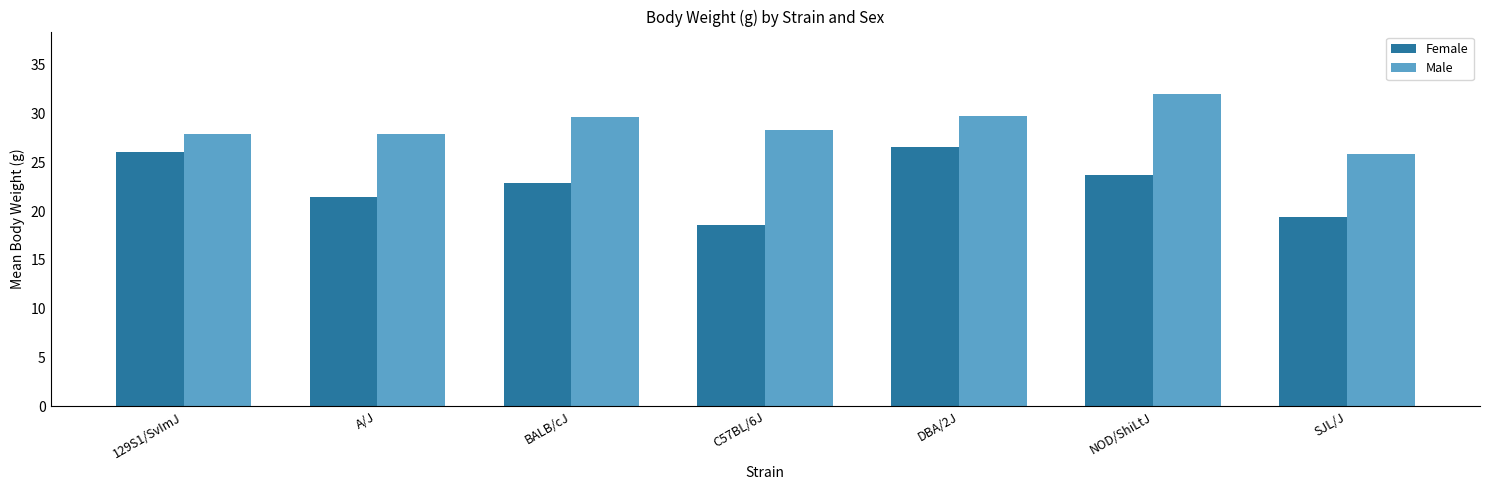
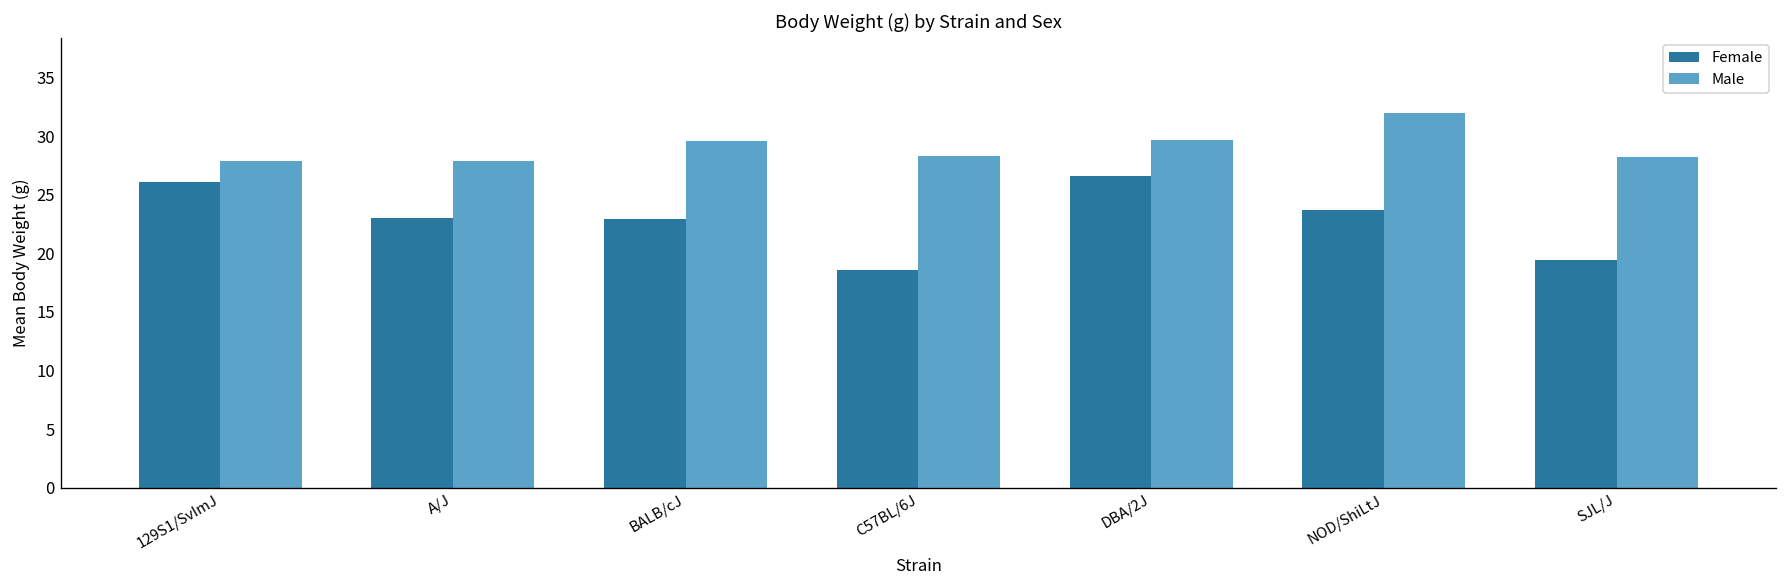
Female, A/J: 21 -> 23
Male, SJL/J: 26 -> 28
